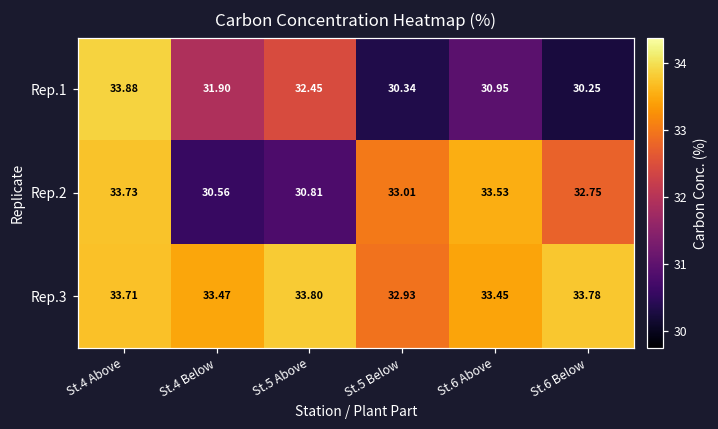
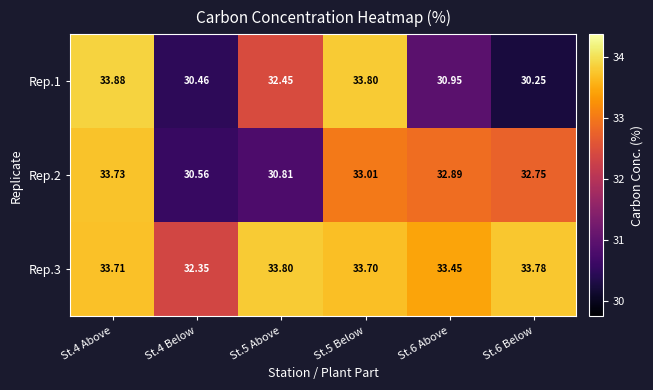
Rep.1, St.4 Below: 31.90 -> 30.46
Rep.1, St.5 Below: 30.34 -> 33.80
Rep.2, St.6 Above: 33.53 -> 32.89
Rep.3, St.4 Below: 33.47 -> 32.35
Rep.3, St.5 Below: 32.93 -> 33.70
